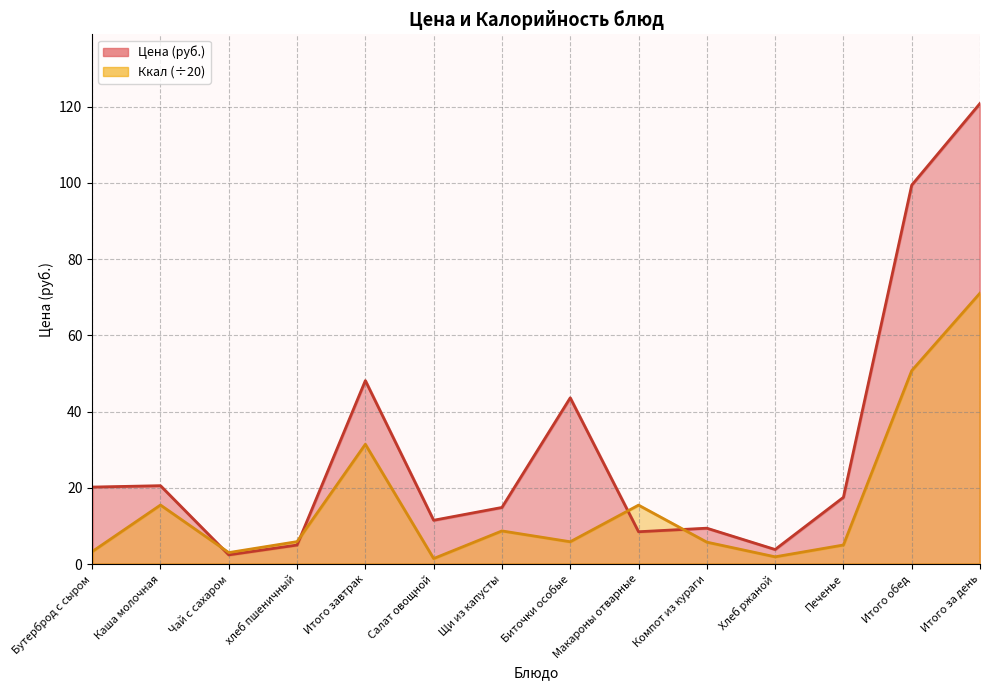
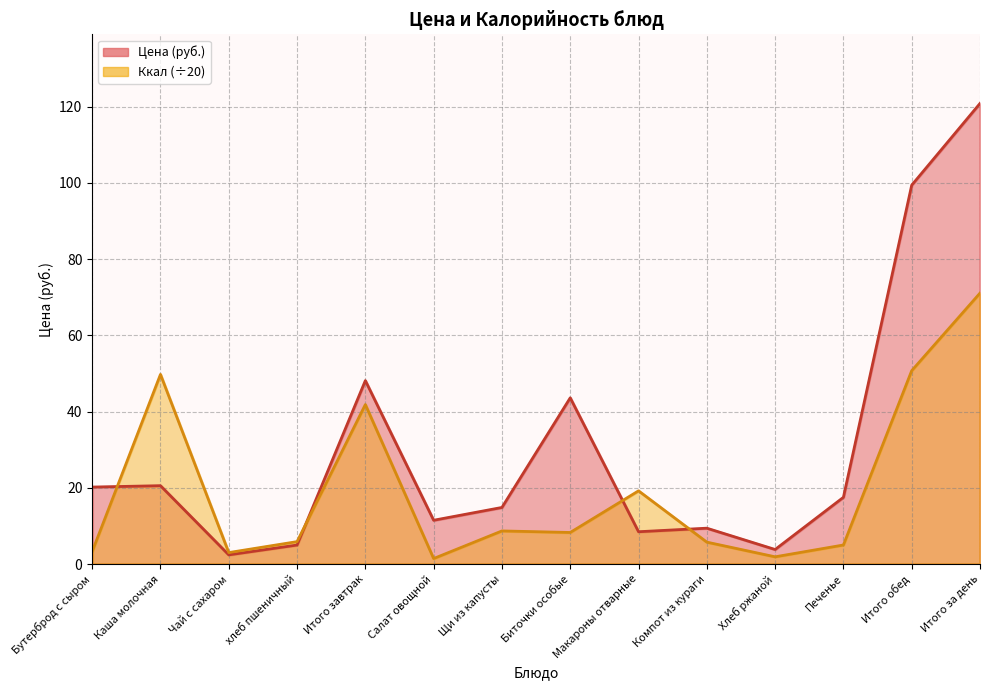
Ккал (÷20), Каша молочная: 15 -> 50
Ккал (÷20), Итого завтрак: 31 -> 42
Ккал (÷20), Биточки особые: 6 -> 8
Ккал (÷20), Макароны отварные: 15 -> 19
